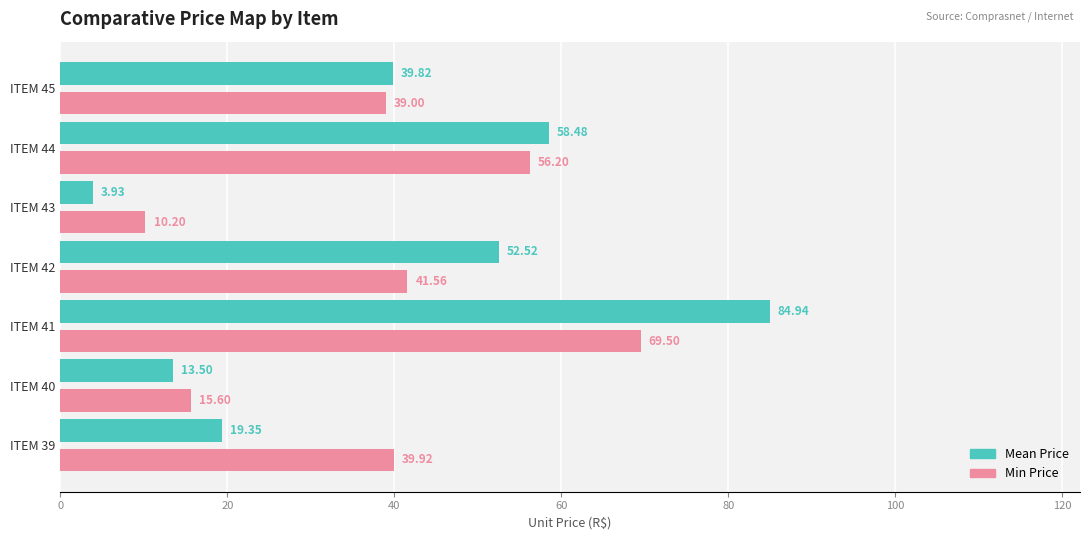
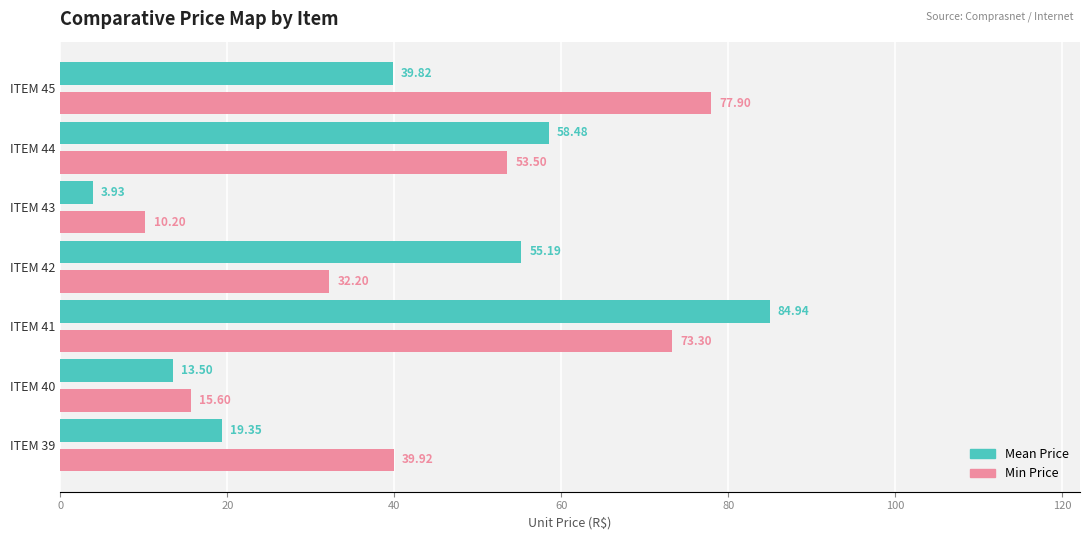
Min Price, ITEM 45: 39.00 -> 77.90
Min Price, ITEM 44: 56.20 -> 53.50
Mean Price, ITEM 42: 52.52 -> 55.19
Min Price, ITEM 42: 41.56 -> 32.20
Min Price, ITEM 41: 69.50 -> 73.30
